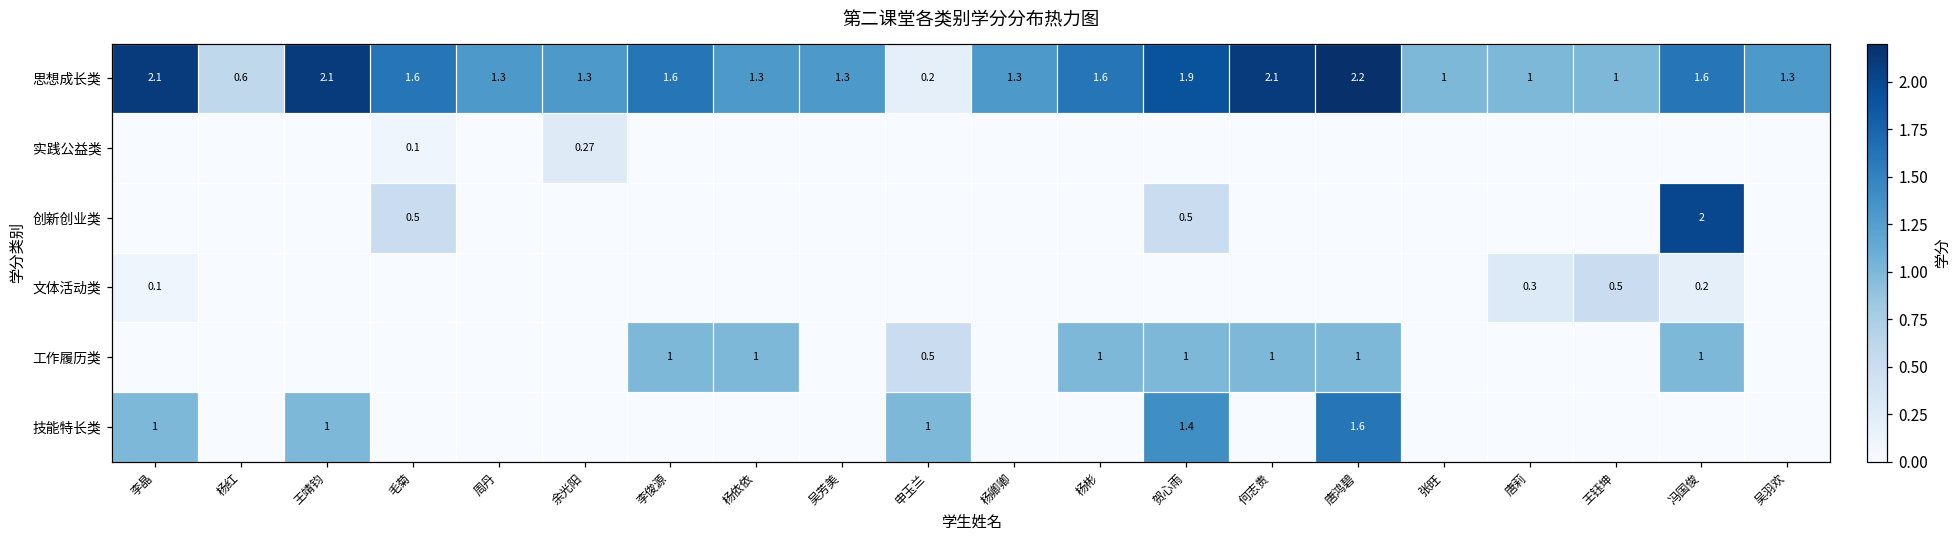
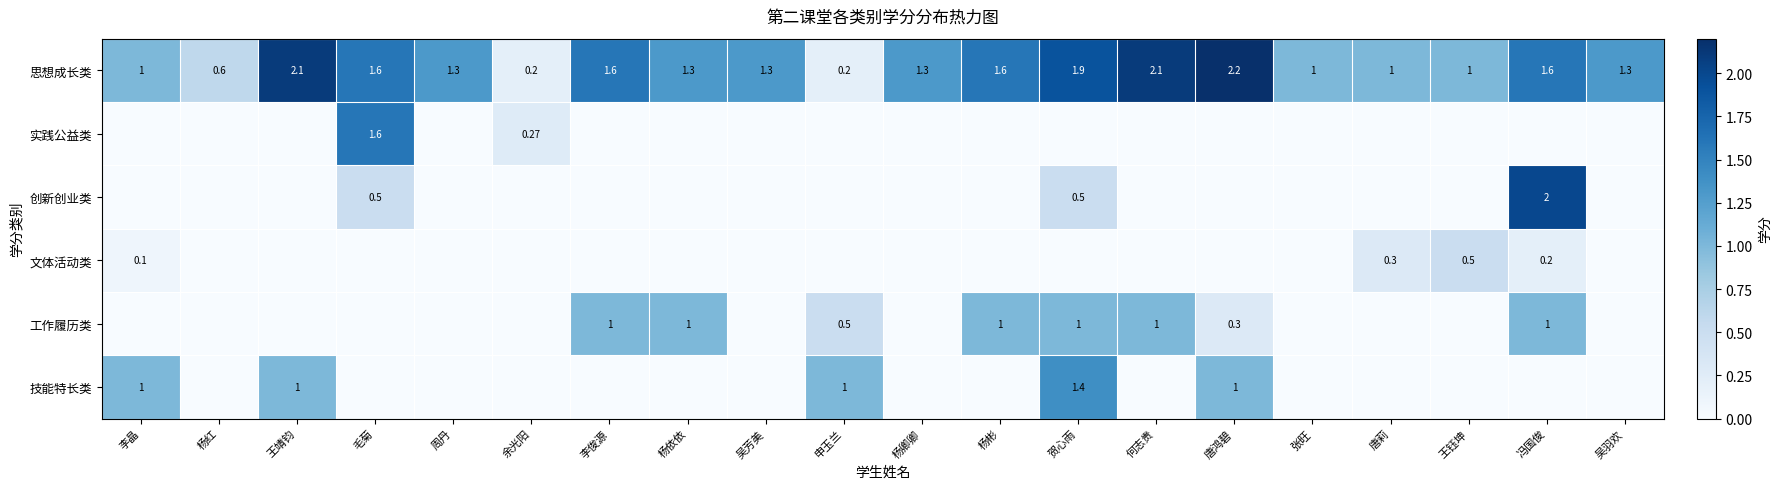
思想成长类, 李晶: 2.1 -> 1
思想成长类, 余光阳: 1.3 -> 0.2
实践公益类, 毛菊: 0.1 -> 1.6
工作履历类, 唐鸿碧: 1 -> 0.3
技能特长类, 唐鸿碧: 1.6 -> 1
